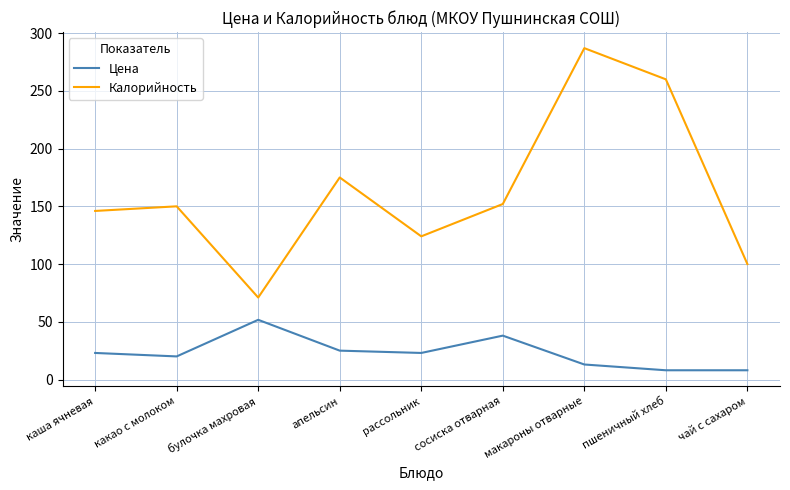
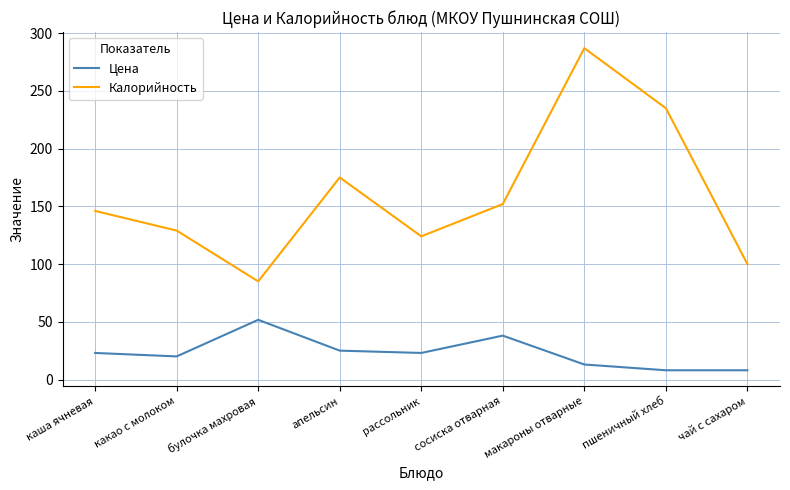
Калорийность, какао с молоком: 150 -> 129
Калорийность, булочка махровая: 71 -> 85
Калорийность, пшеничный хлеб: 260 -> 235
